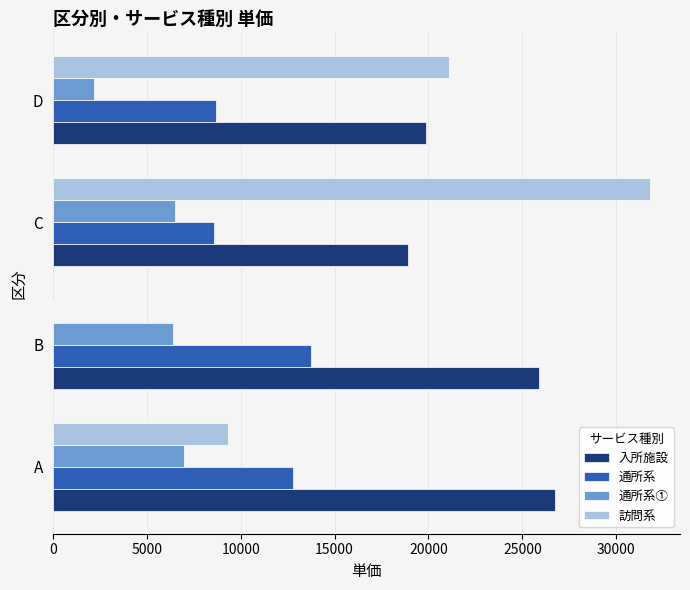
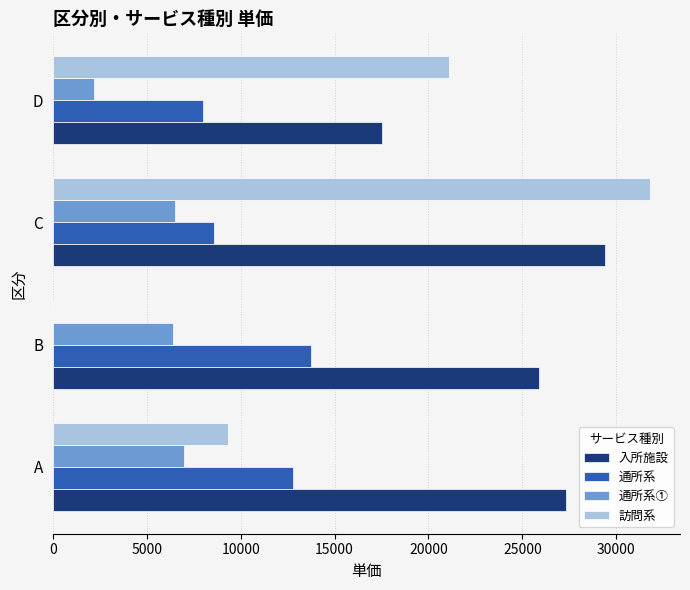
通所系, D: 8700 -> 8000
入所施設, D: 19800 -> 17500
入所施設, C: 18900 -> 29400
入所施設, A: 26700 -> 27300
